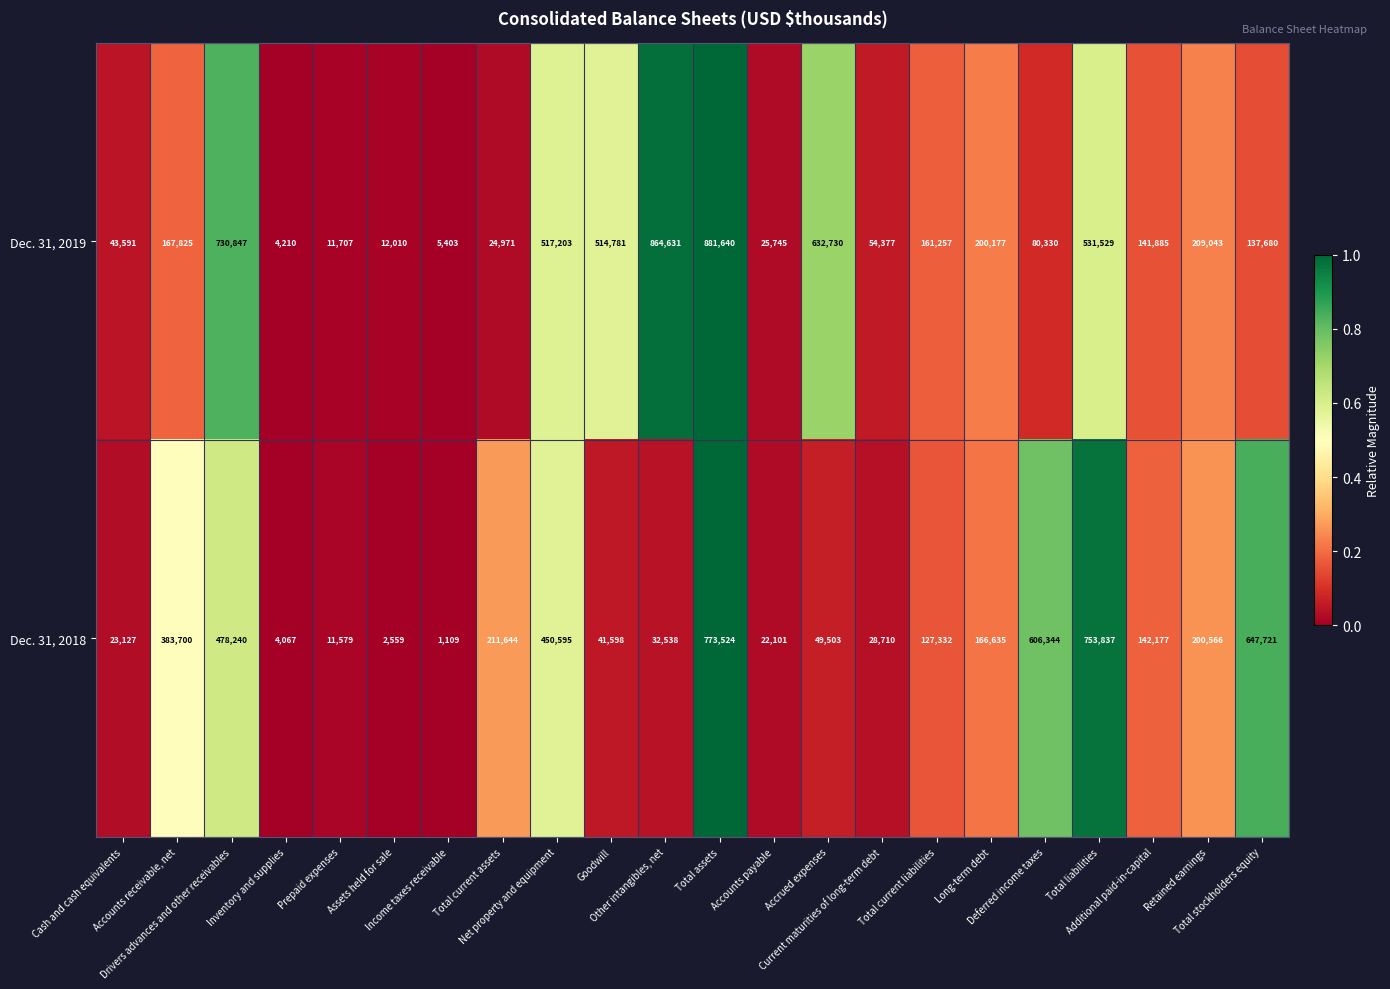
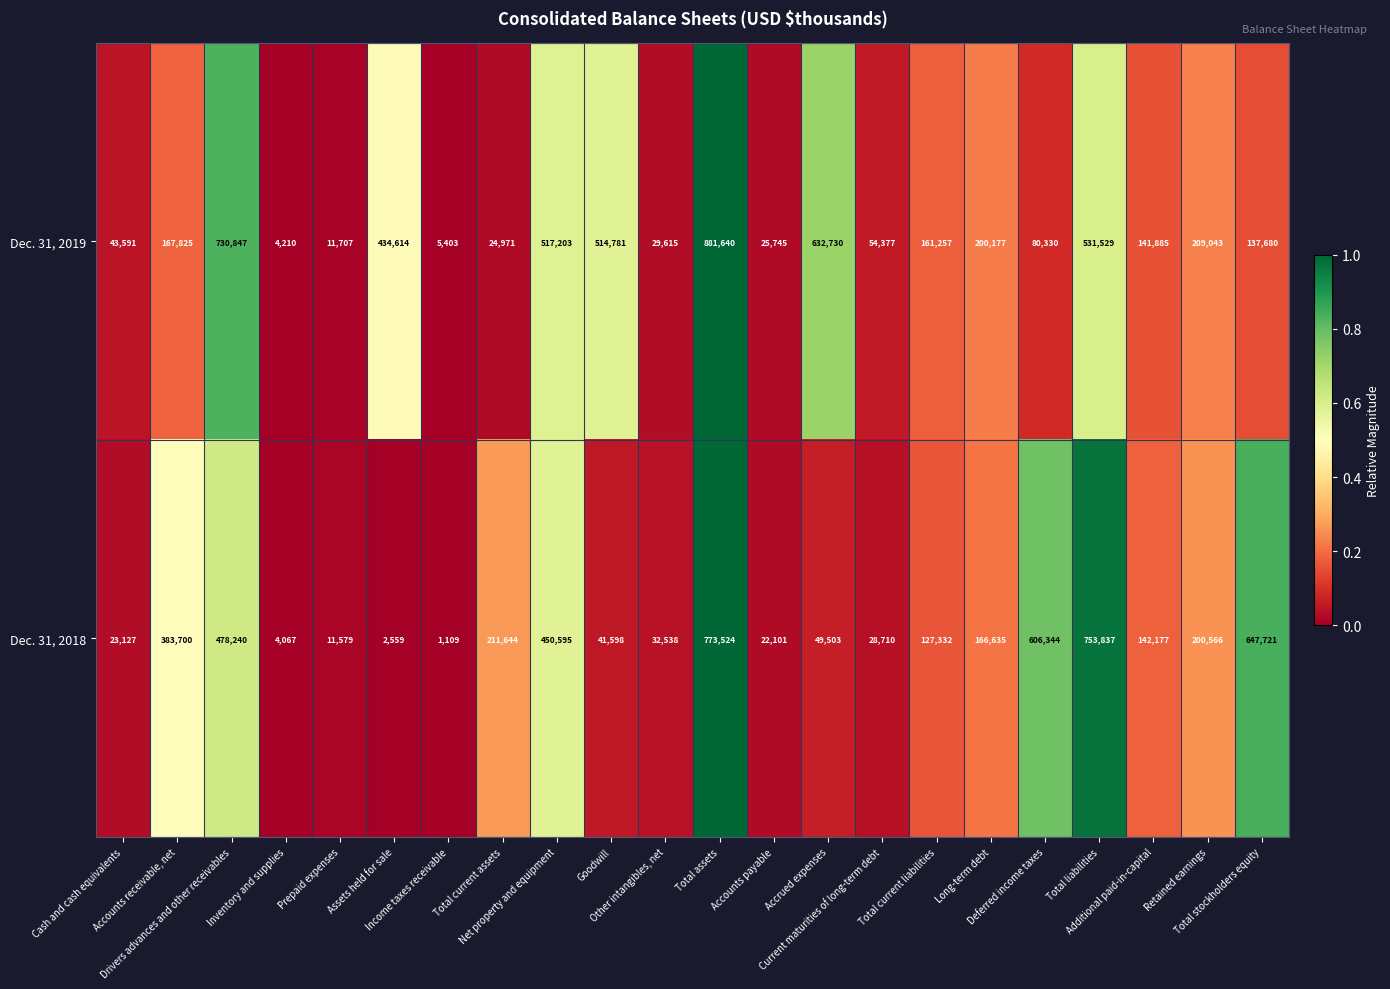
Dec. 31, 2019, Assets held for sale: 12,010 -> 434,614
Dec. 31, 2019, Other intangibles, net: 864,631 -> 29,615
